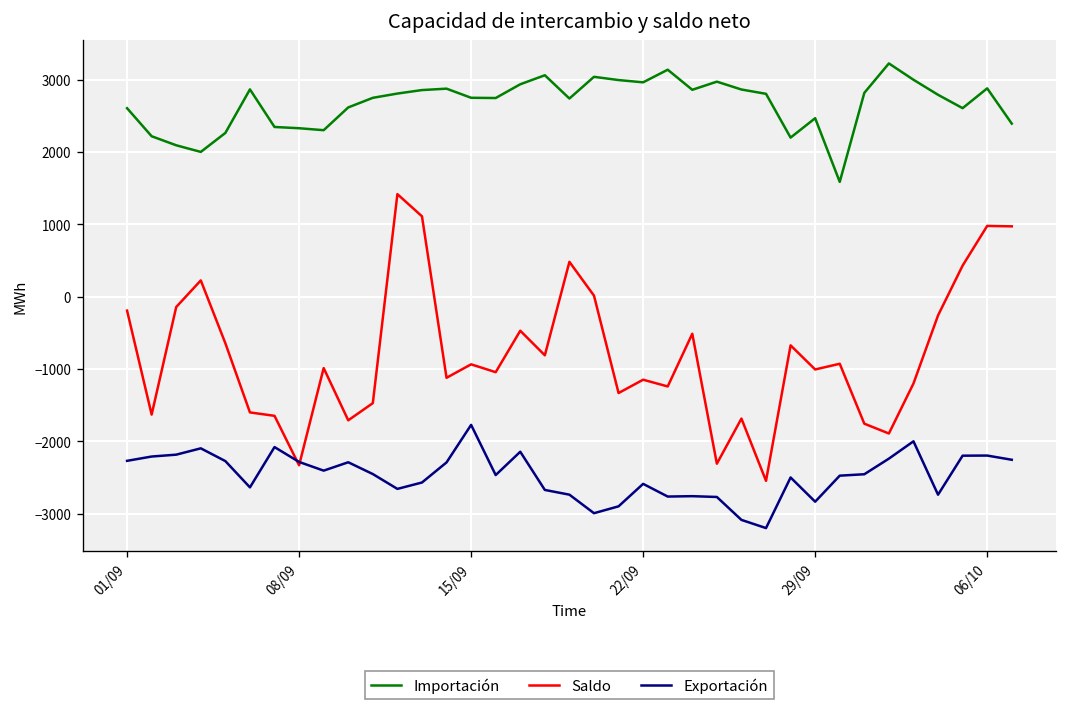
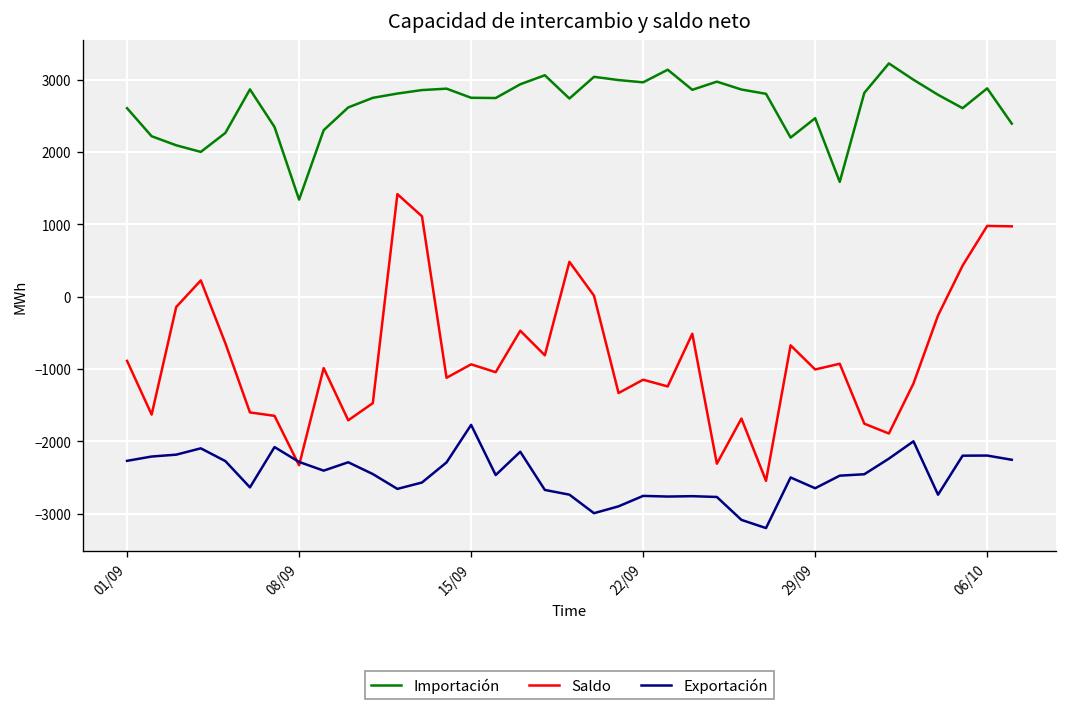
Saldo, 01/09: -200 -> -900
Importación, 08/09: 2300 -> 1300
Exportación, 22/09: -2600 -> -2800
Exportación, 29/09: -2800 -> -2600
